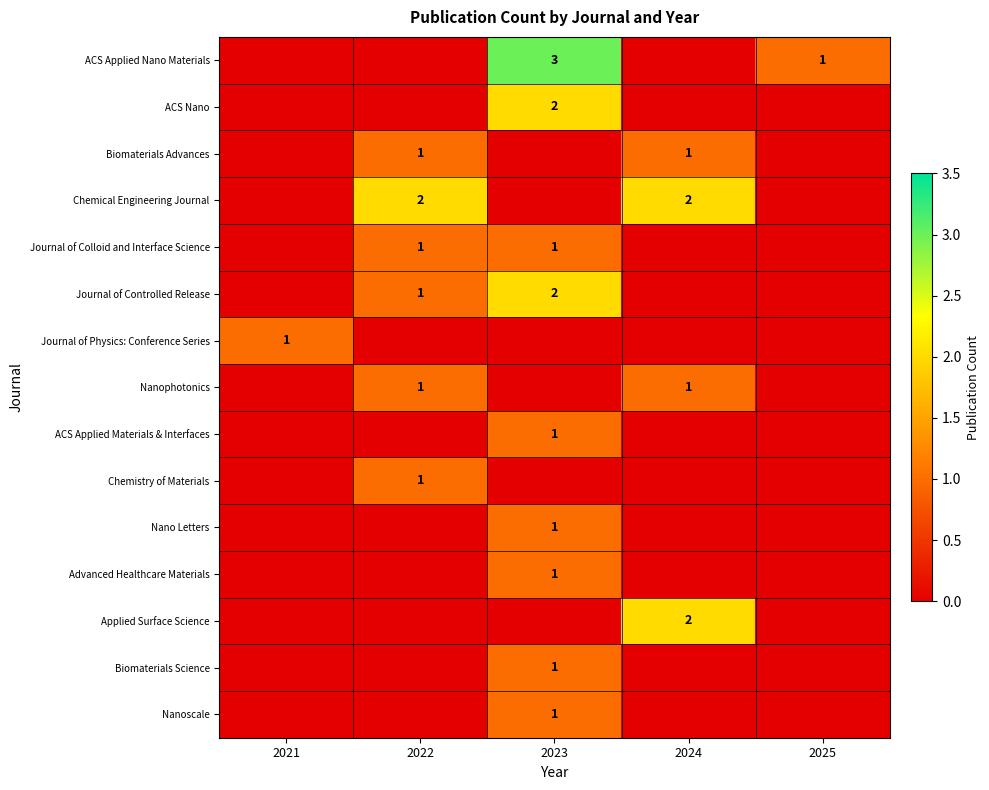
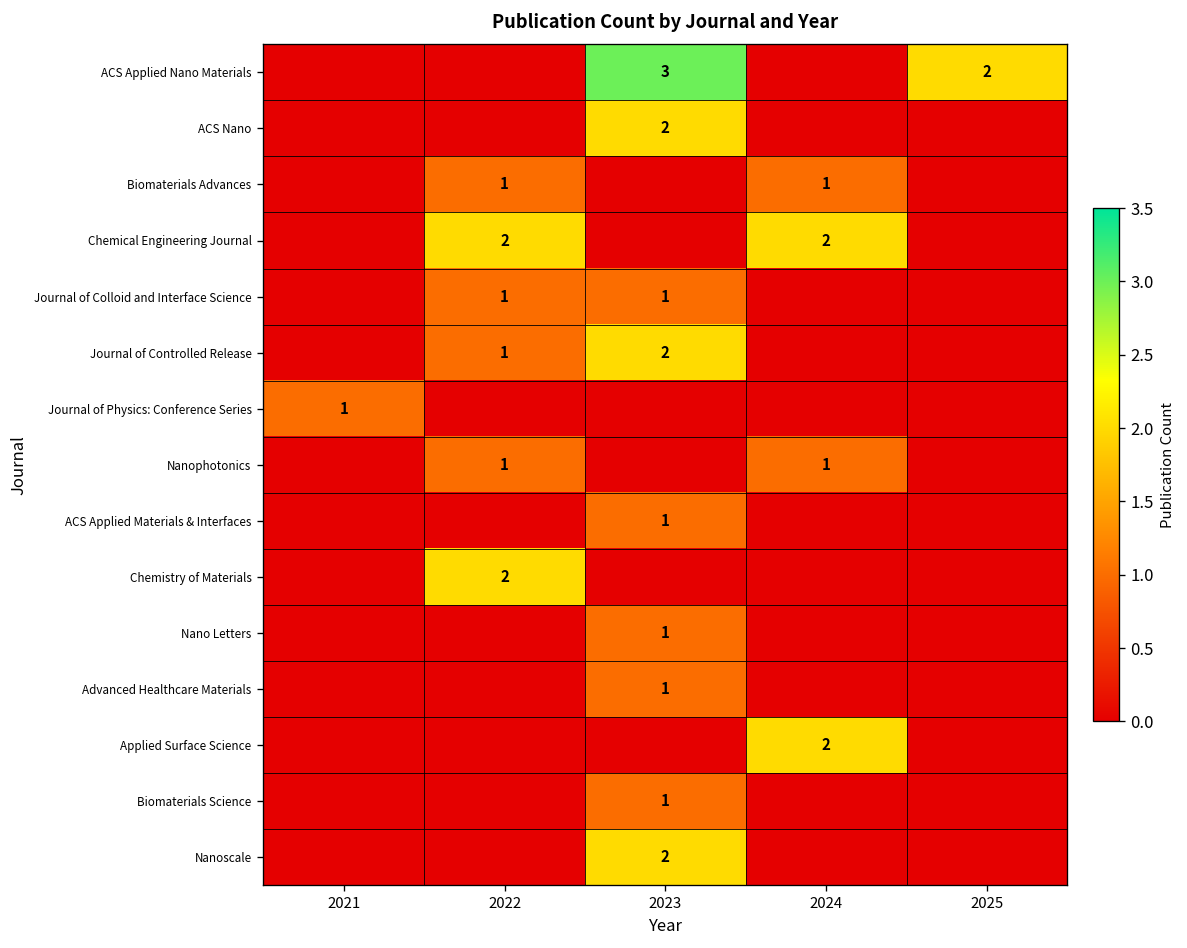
ACS Applied Nano Materials, 2025: 1 -> 2
Chemistry of Materials, 2022: 1 -> 2
Nanoscale, 2023: 1 -> 2
